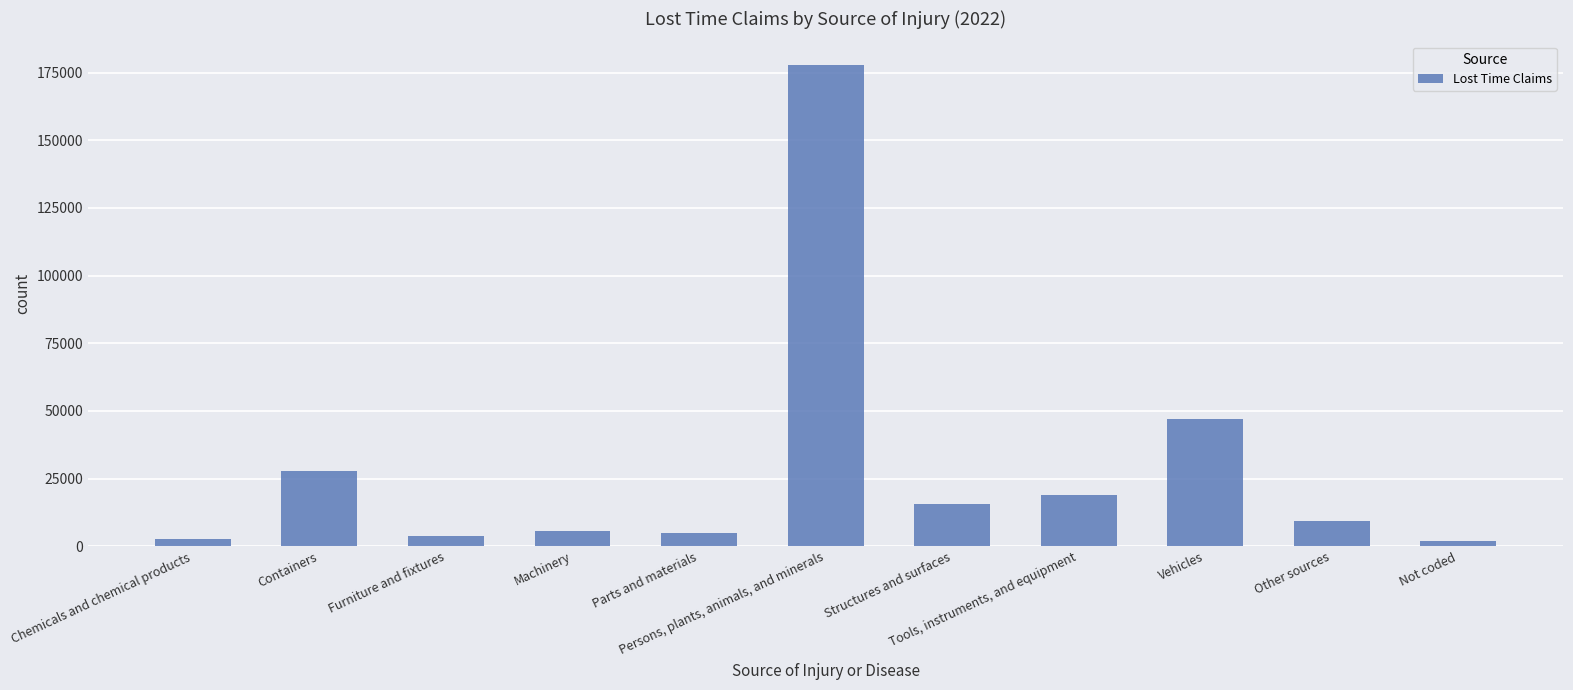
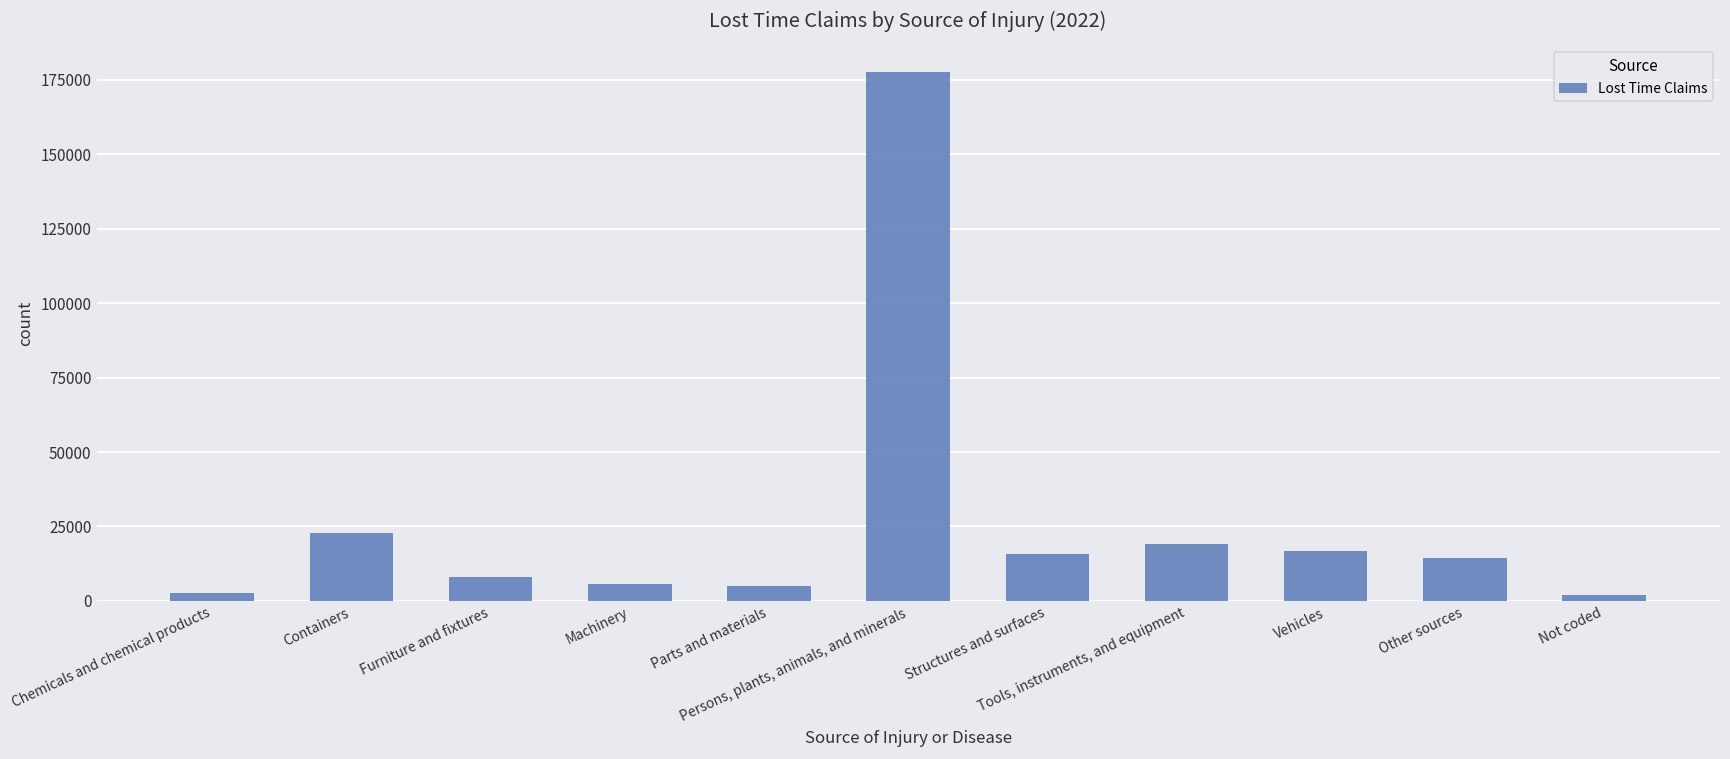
Containers: 28000 -> 23000
Furniture and fixtures: 4000 -> 8000
Vehicles: 47000 -> 17000
Other sources: 9000 -> 14000
